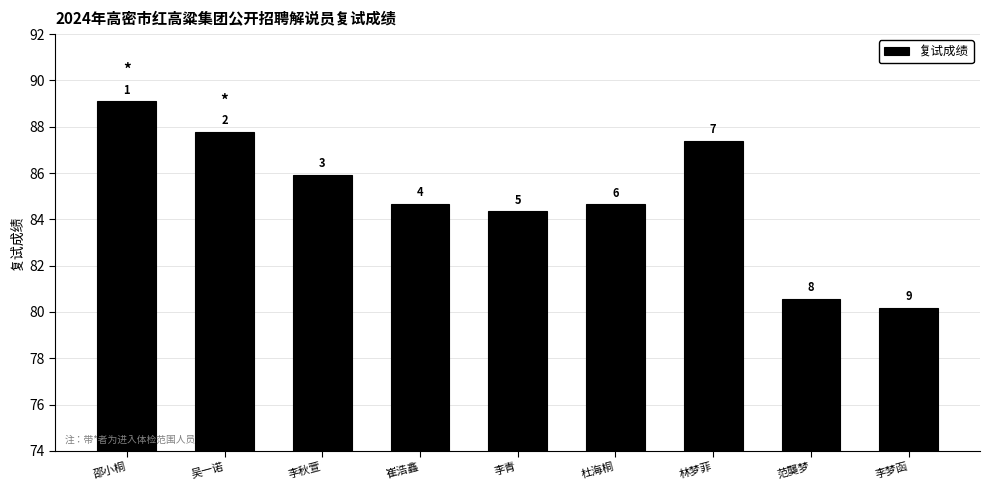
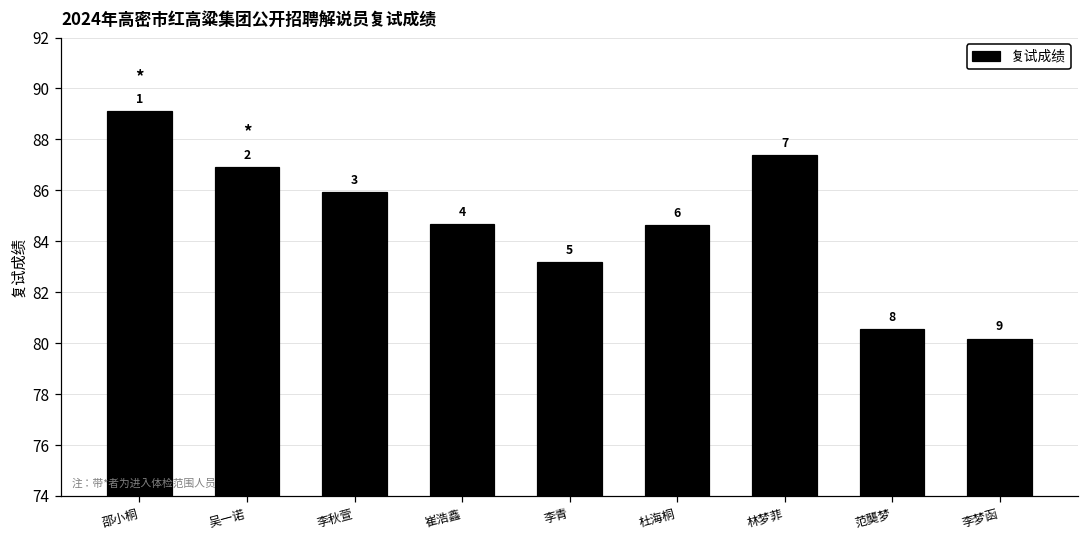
吴一诺: 87.8 -> 86.9
李青: 84.3 -> 83.2
